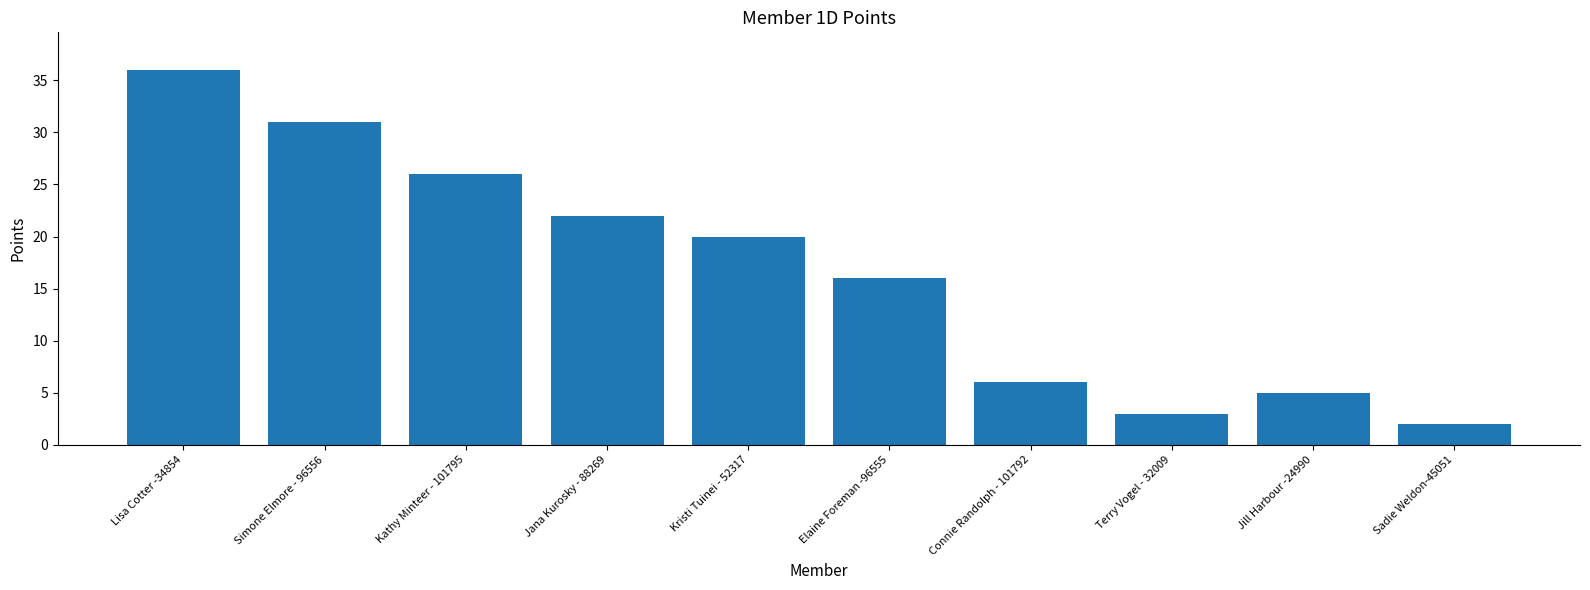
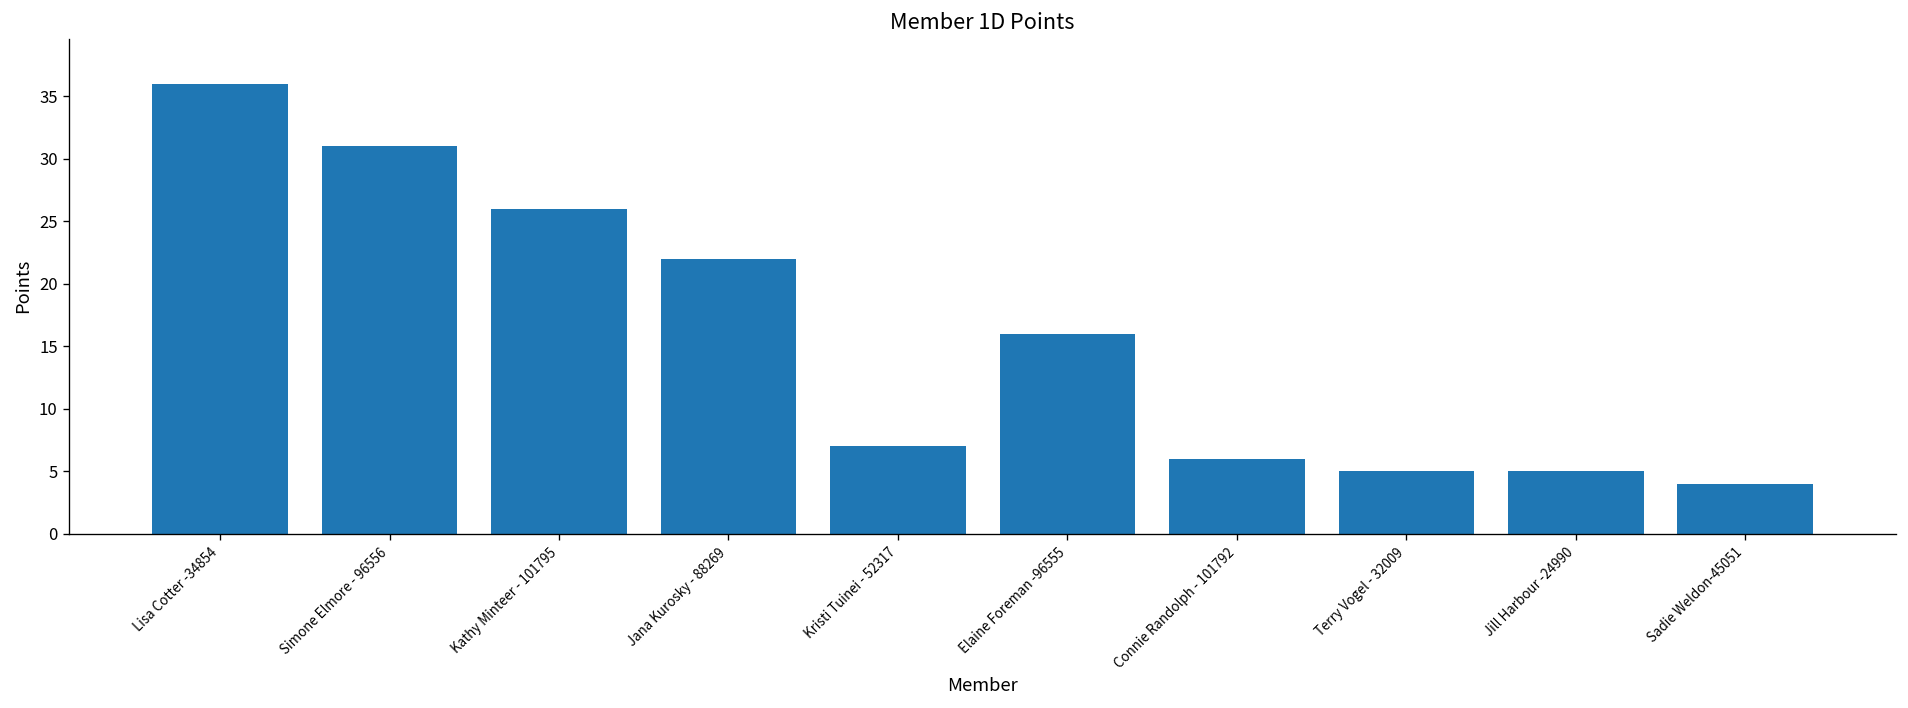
Kristi Tuinei - 52317: 20 -> 7
Terry Vogel - 32009: 3 -> 5
Sadie Weldon-45051: 2 -> 4
